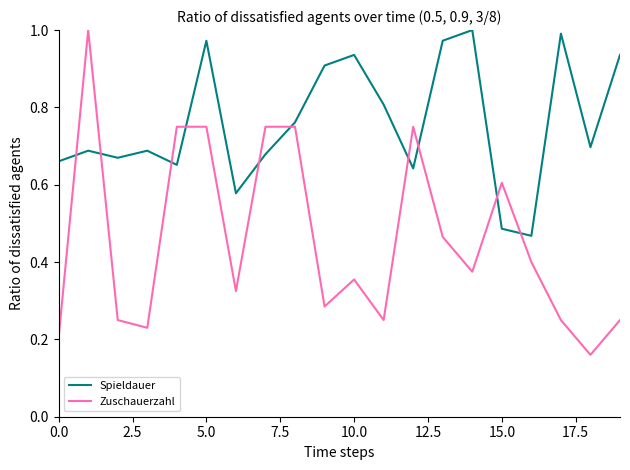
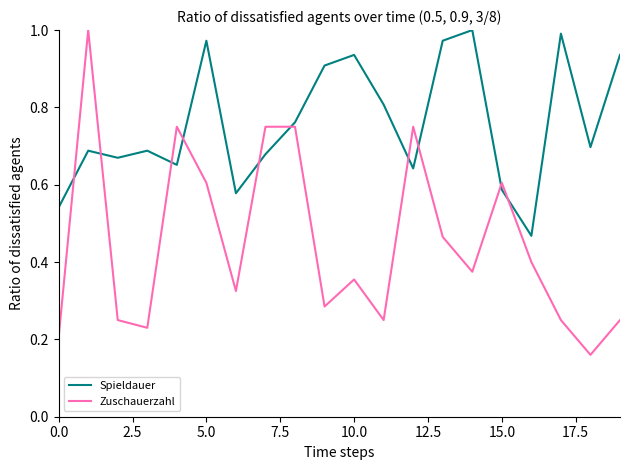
Spieldauer, 0.0: 0.66 -> 0.54
Zuschauerzahl, 5.0: 0.75 -> 0.61
Spieldauer, 15.0: 0.49 -> 0.59
